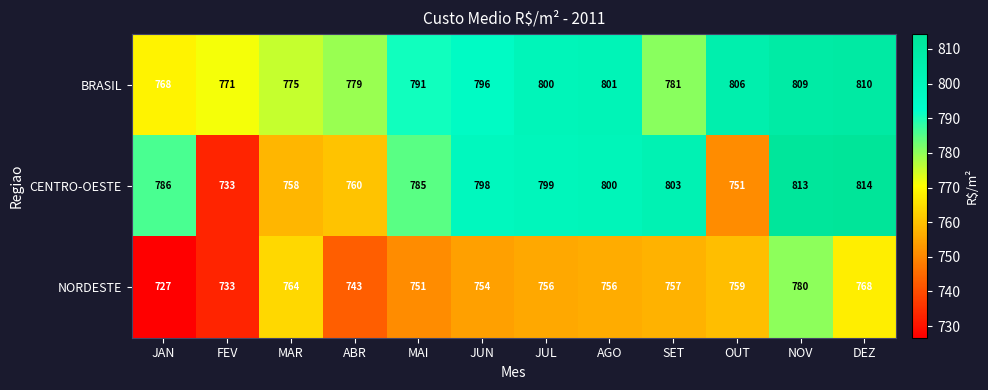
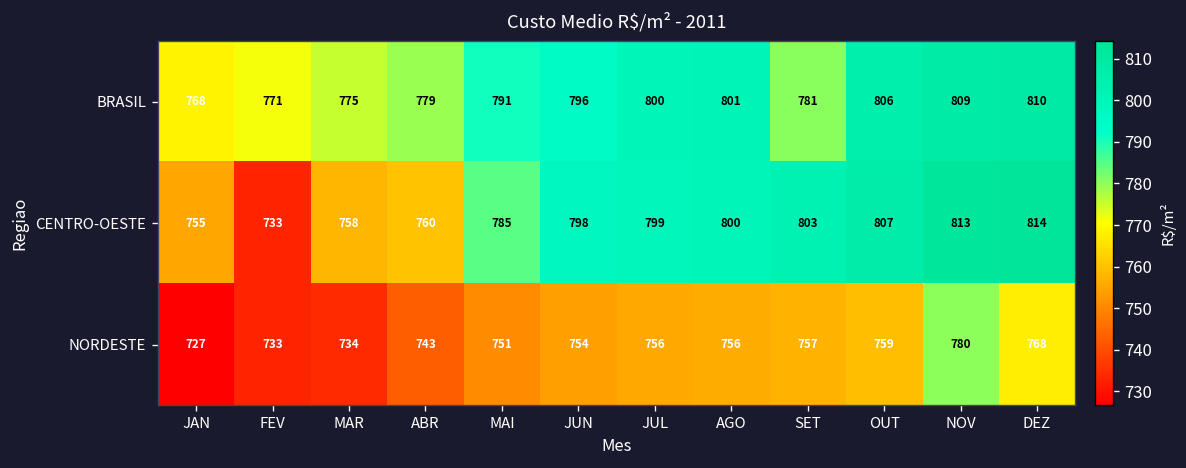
CENTRO-OESTE, JAN: 786 -> 755
CENTRO-OESTE, OUT: 751 -> 807
NORDESTE, MAR: 764 -> 734
